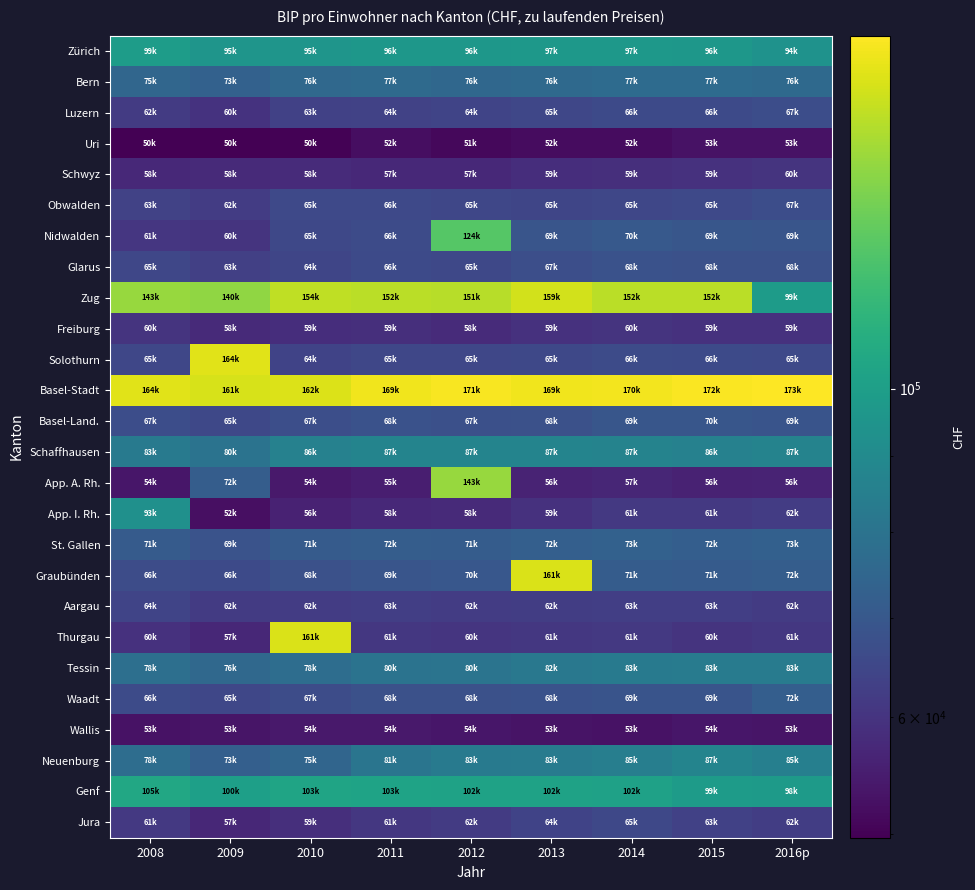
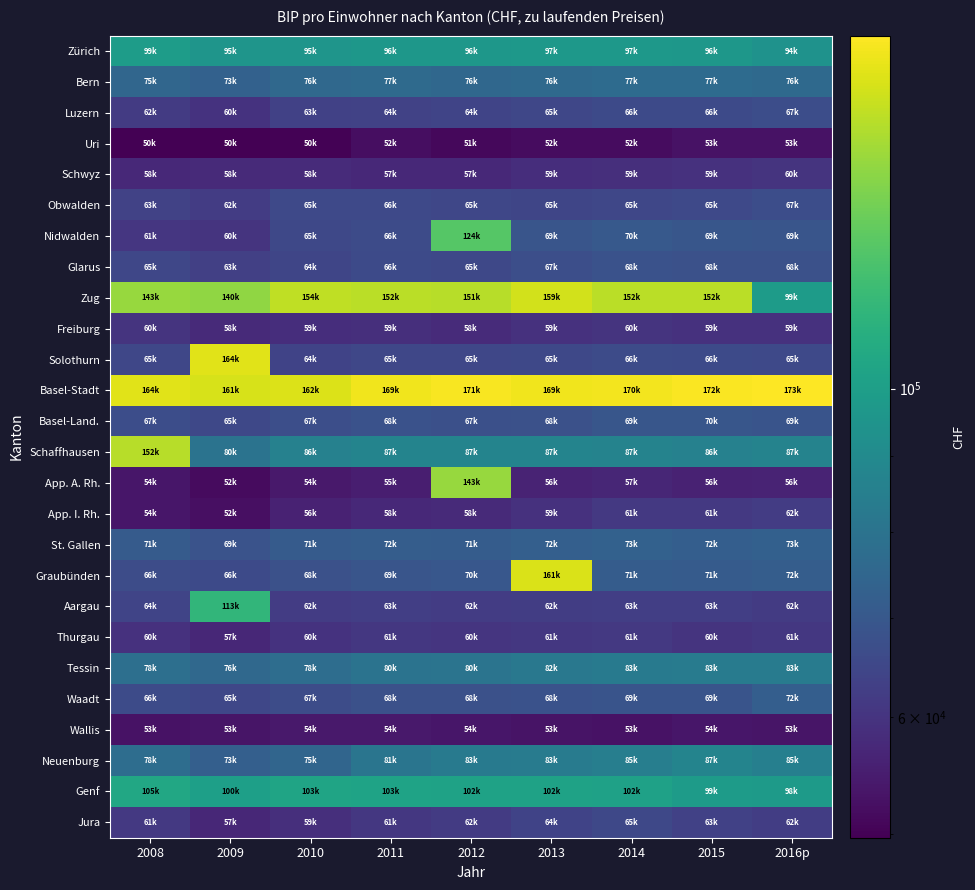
Schaffhausen, 2008: 83k -> 152k
App. A. Rh., 2009: 72k -> 52k
App. I. Rh., 2008: 93k -> 54k
Aargau, 2009: 62k -> 113k
Thurgau, 2010: 161k -> 60k
